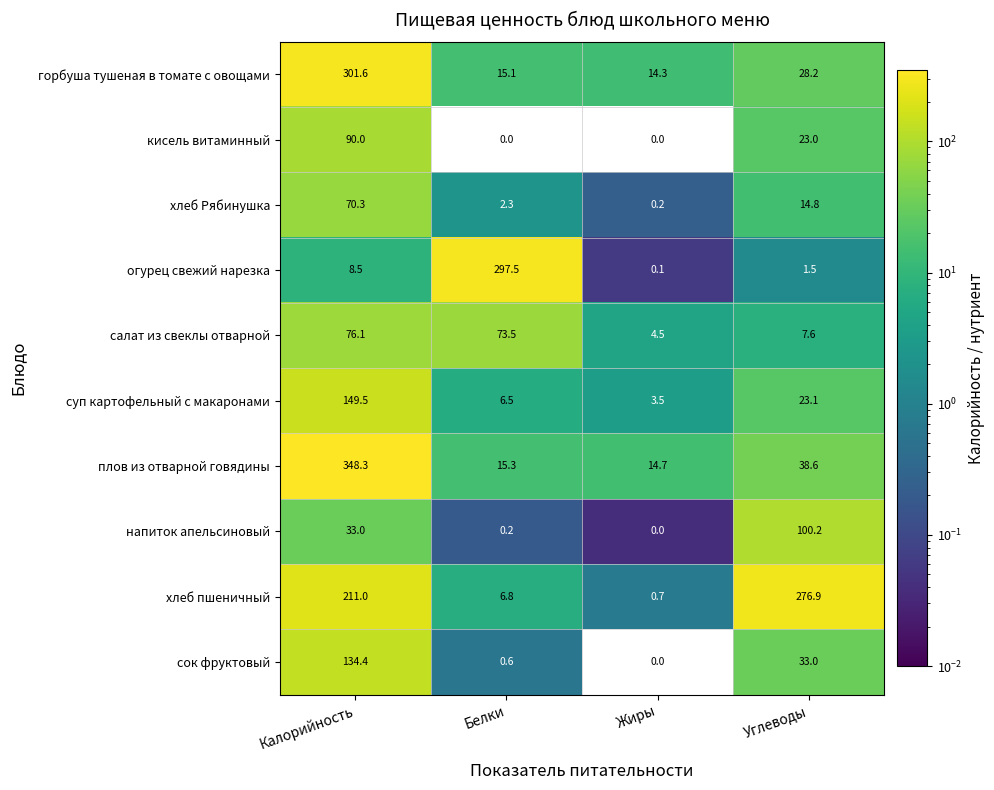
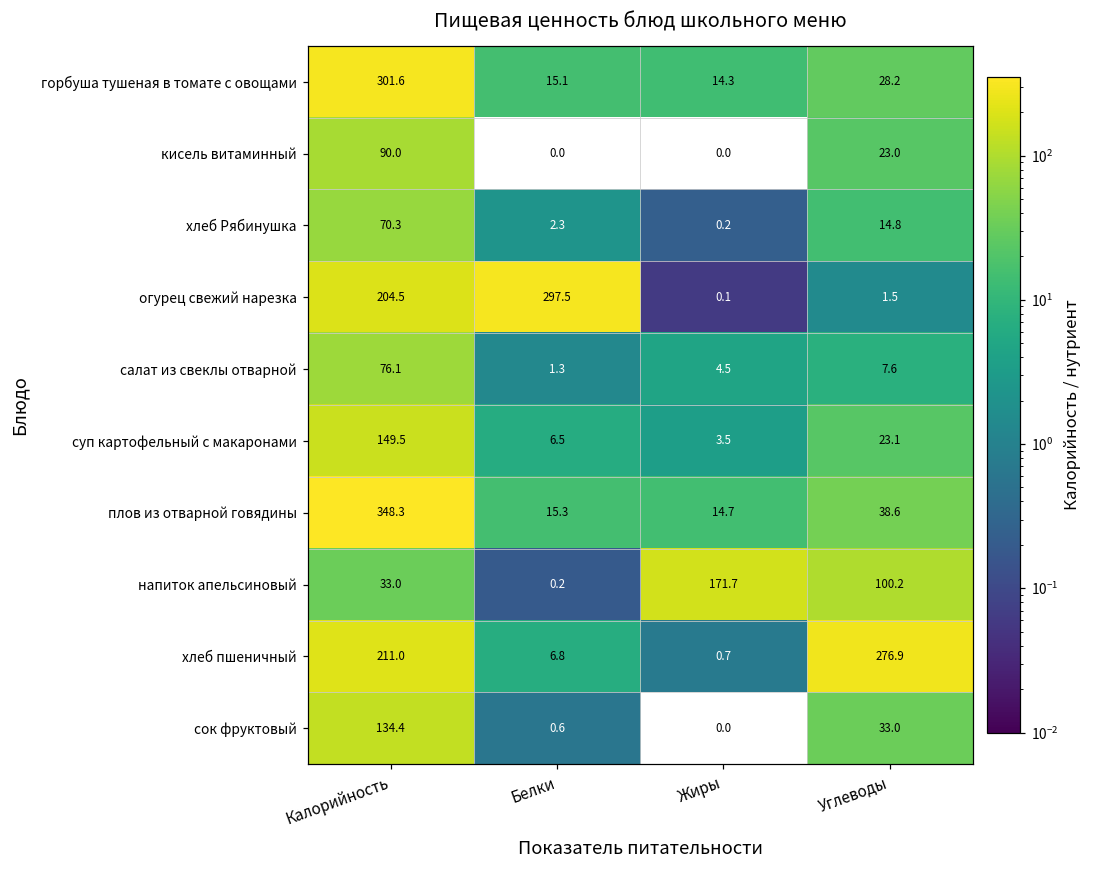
огурец свежий нарезка, Калорийность: 8.5 -> 204.5
салат из свеклы отварной, Белки: 73.5 -> 1.3
напиток апельсиновый, Жиры: 0.0 -> 171.7
